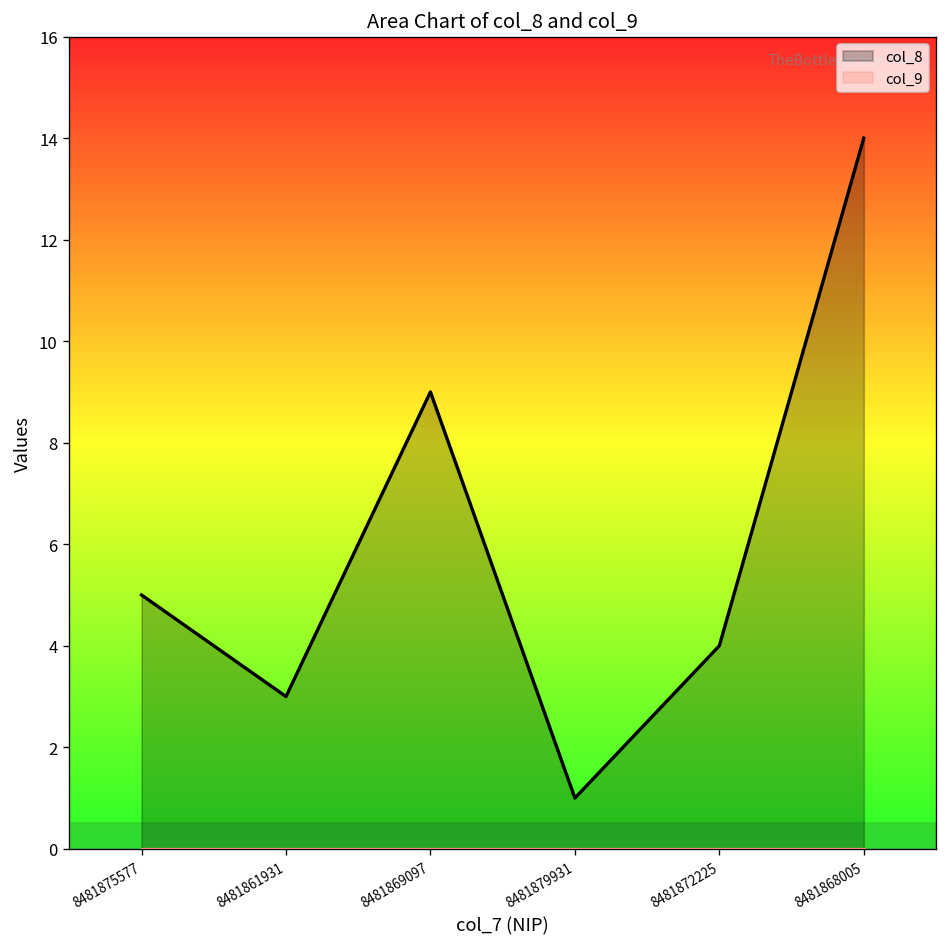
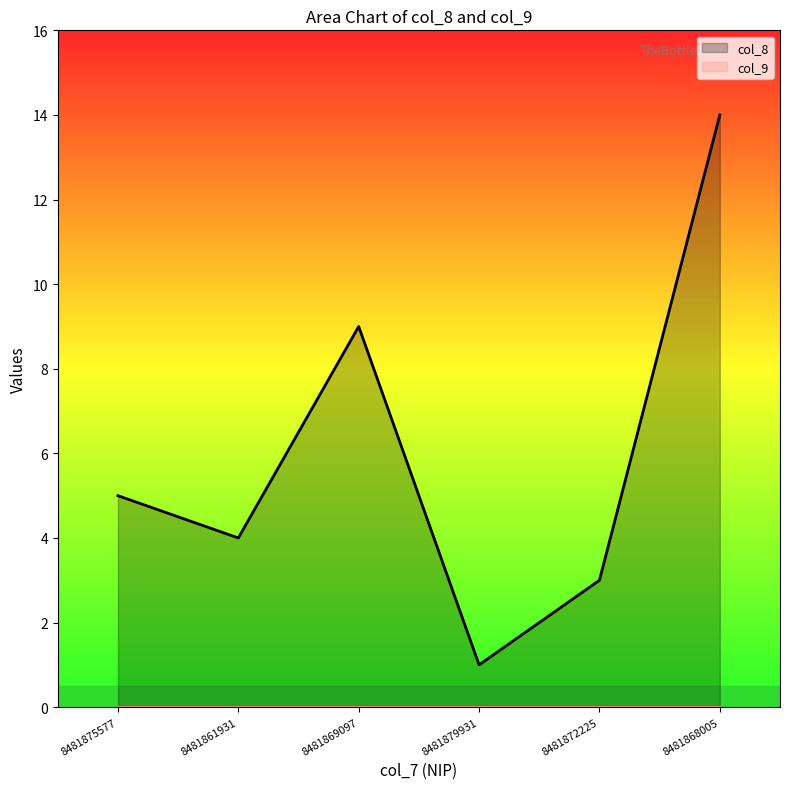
col_8, 8481861931: 3 -> 4
col_8, 8481872225: 4 -> 3
